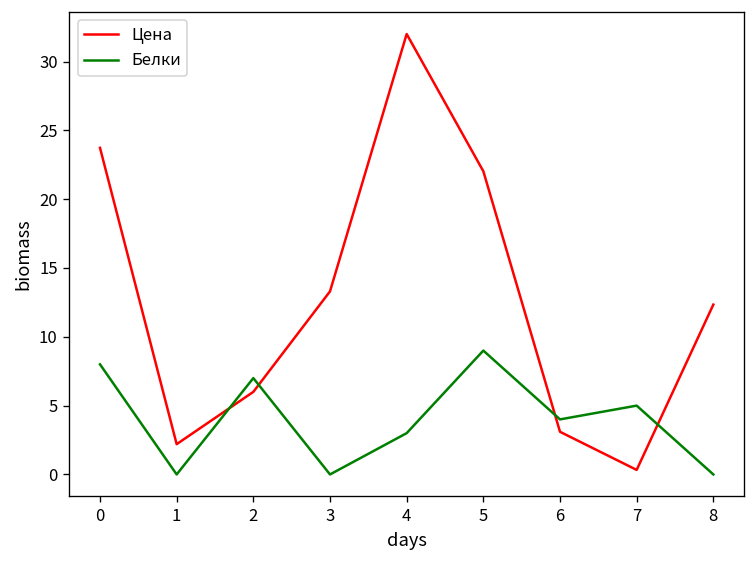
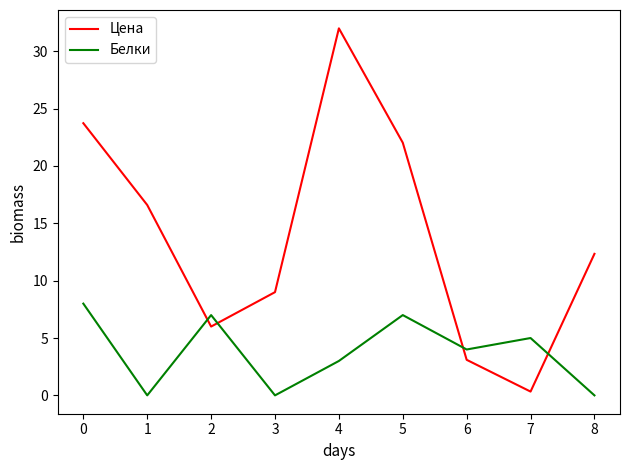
Цена, 1: 2.2 -> 16.6
Цена, 3: 13.3 -> 9.0
Белки, 5: 9 -> 7
